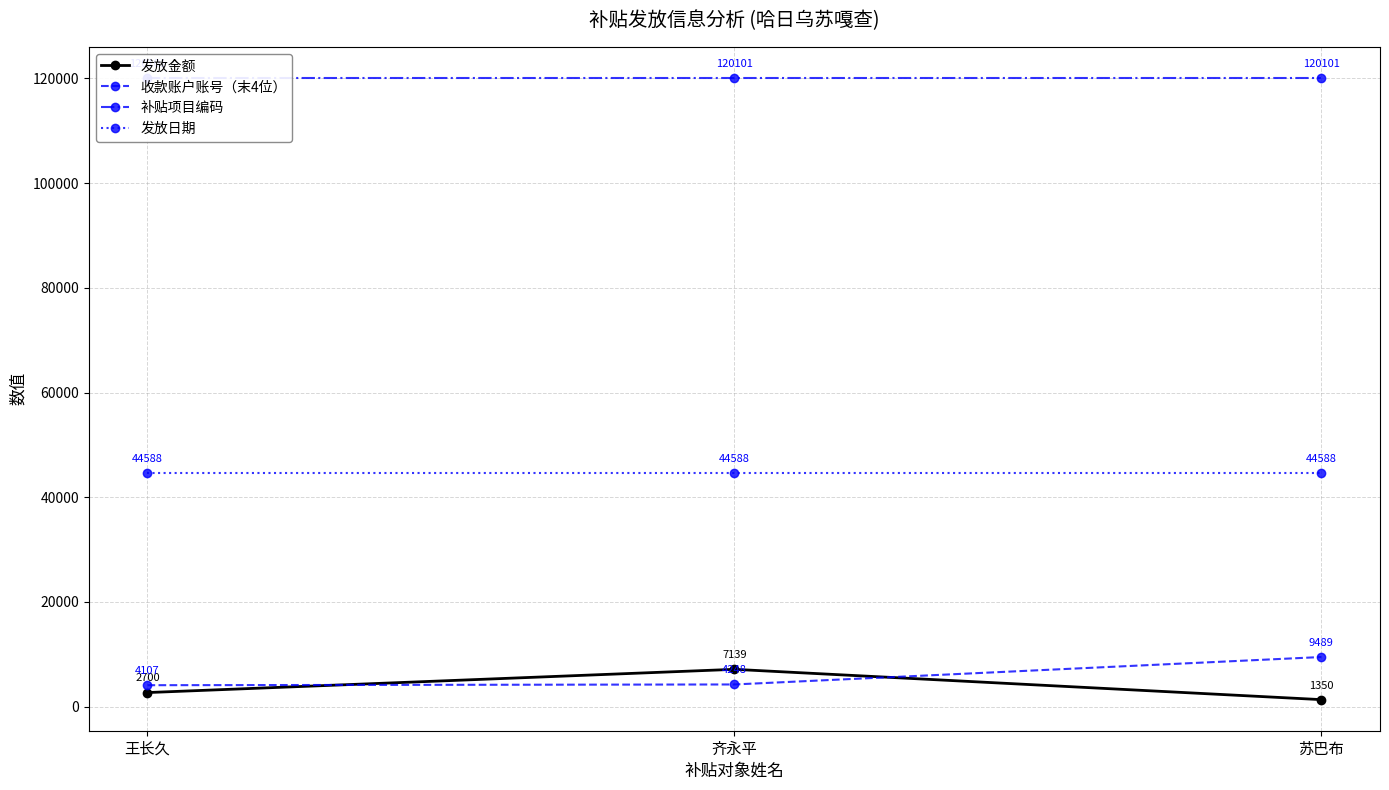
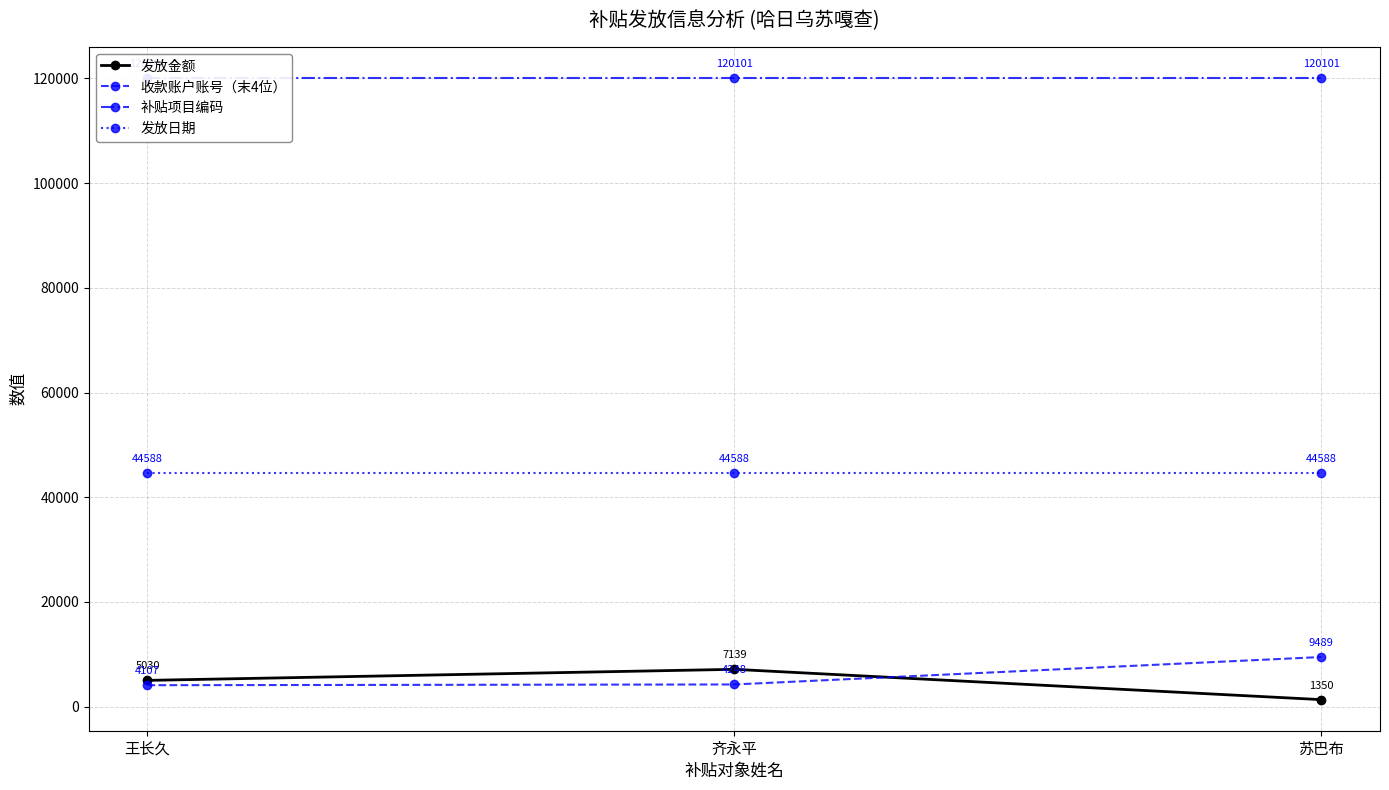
发放金额, 王长久: 2700 -> 5030
